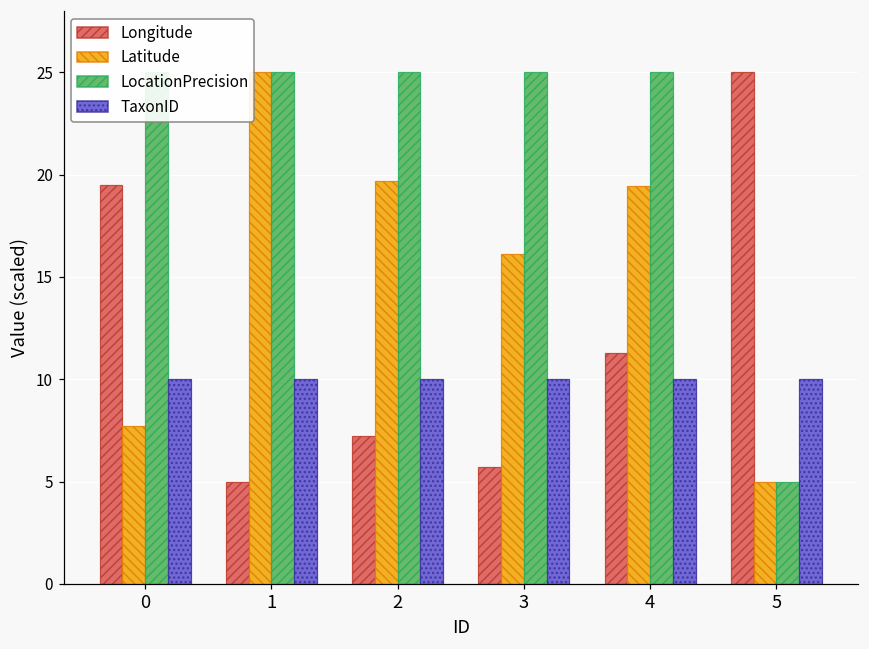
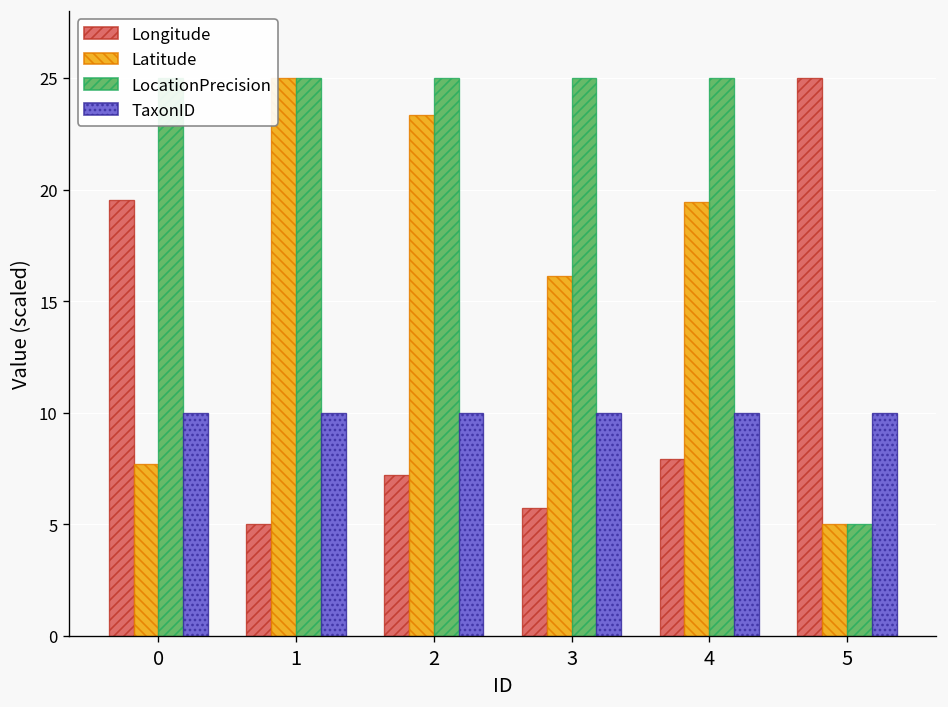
Latitude, 2: 19.7 -> 23.3
Longitude, 4: 11.3 -> 7.9
